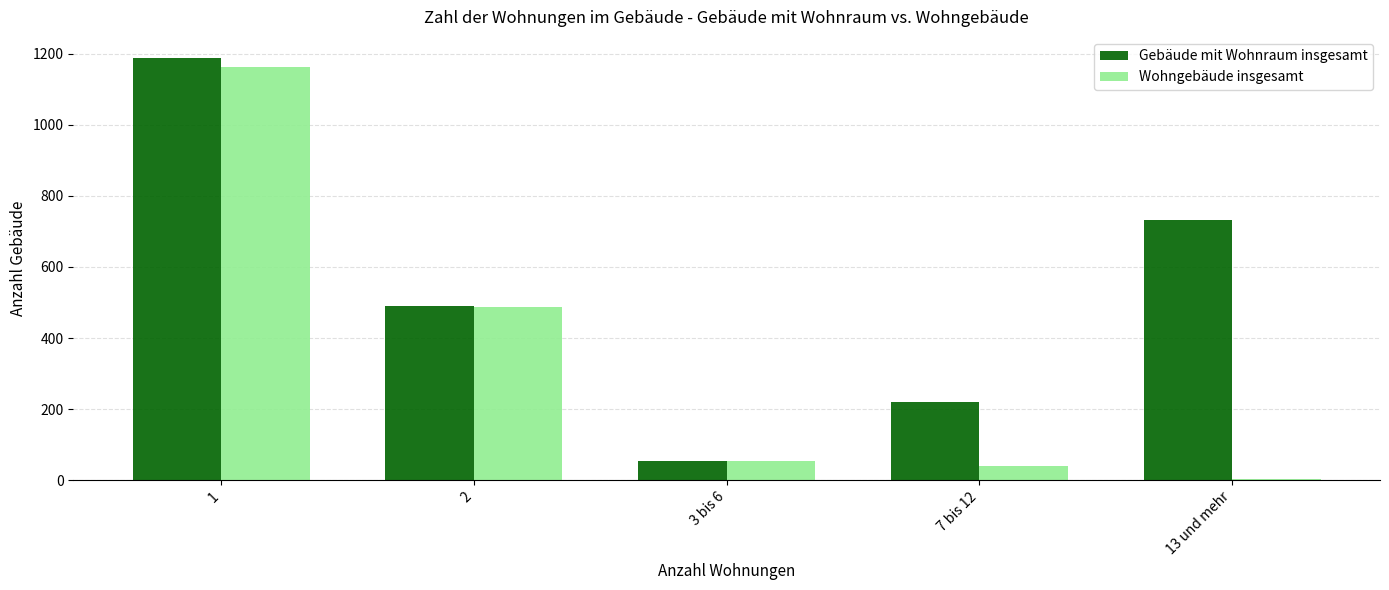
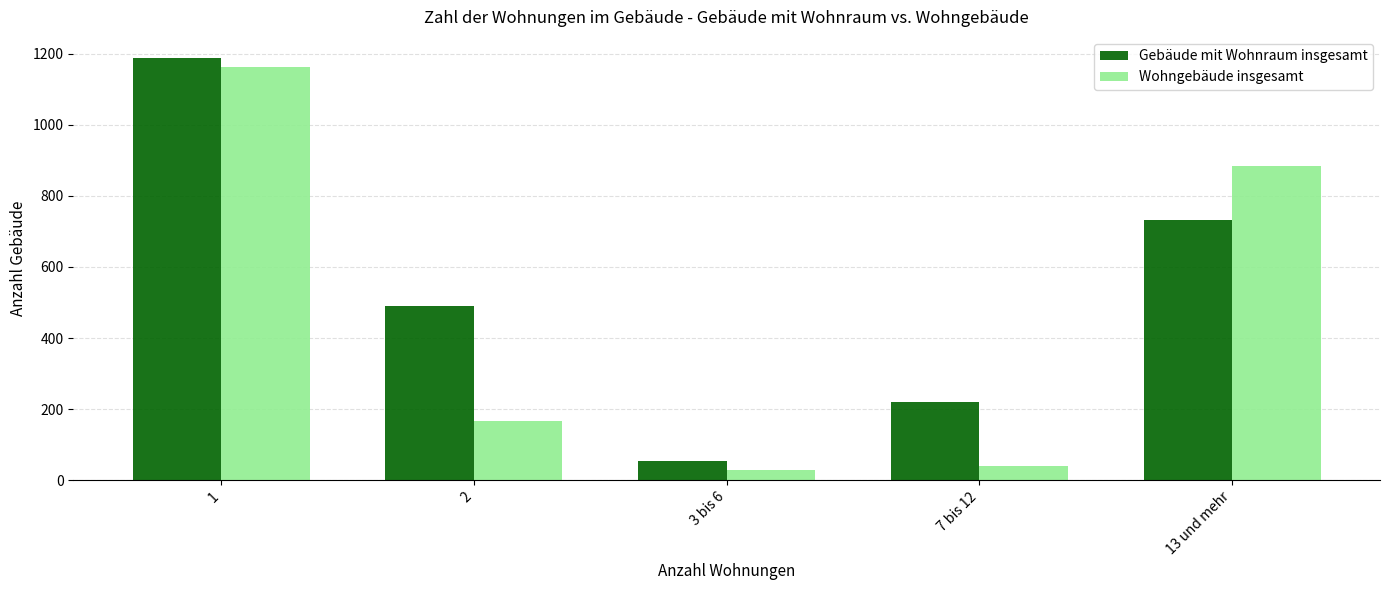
Wohngebäude insgesamt, 2: 490 -> 170
Wohngebäude insgesamt, 3 bis 6: 50 -> 30
Wohngebäude insgesamt, 13 und mehr: 0 -> 880
